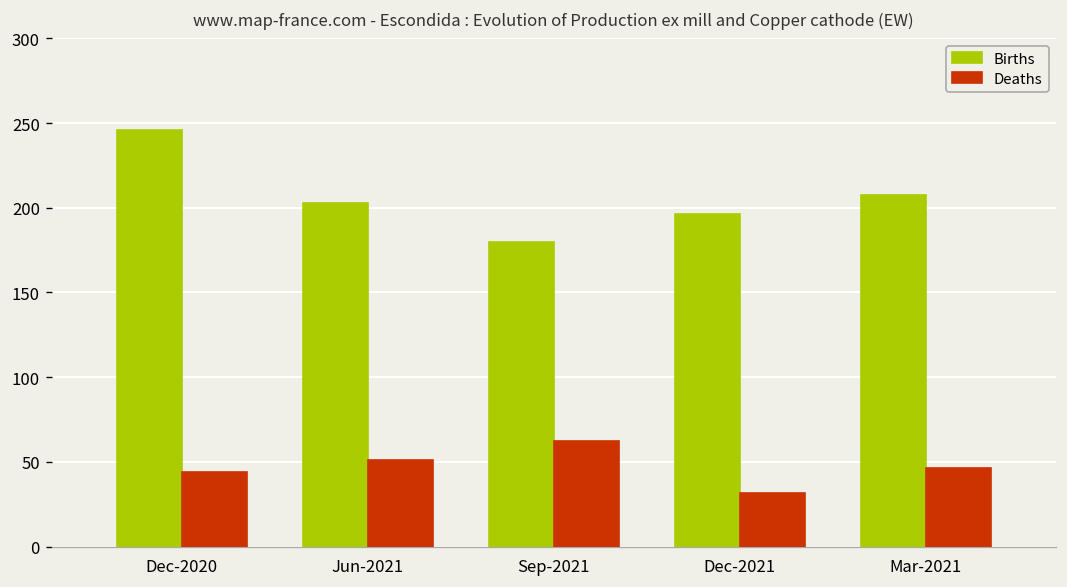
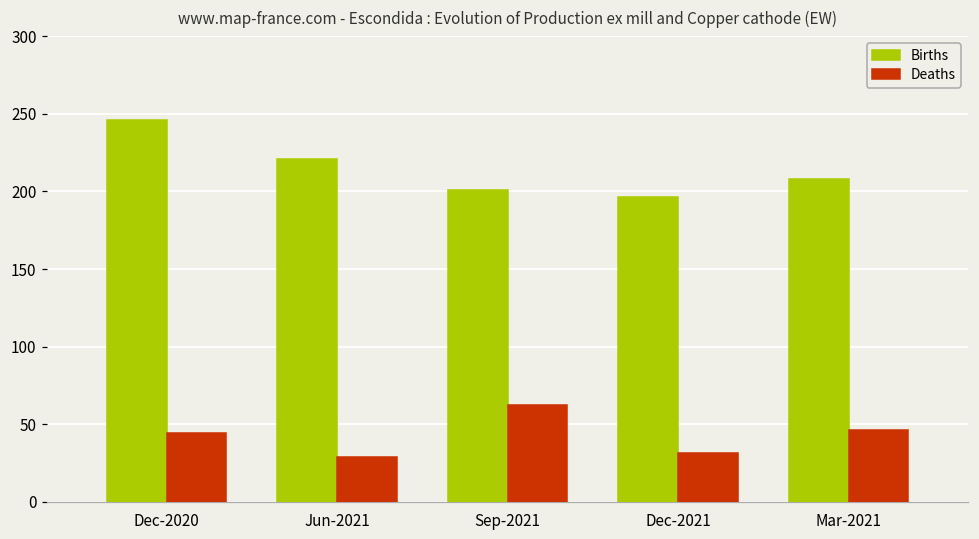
Births, Jun-2021: 203 -> 221
Deaths, Jun-2021: 51 -> 29
Births, Sep-2021: 180 -> 201
